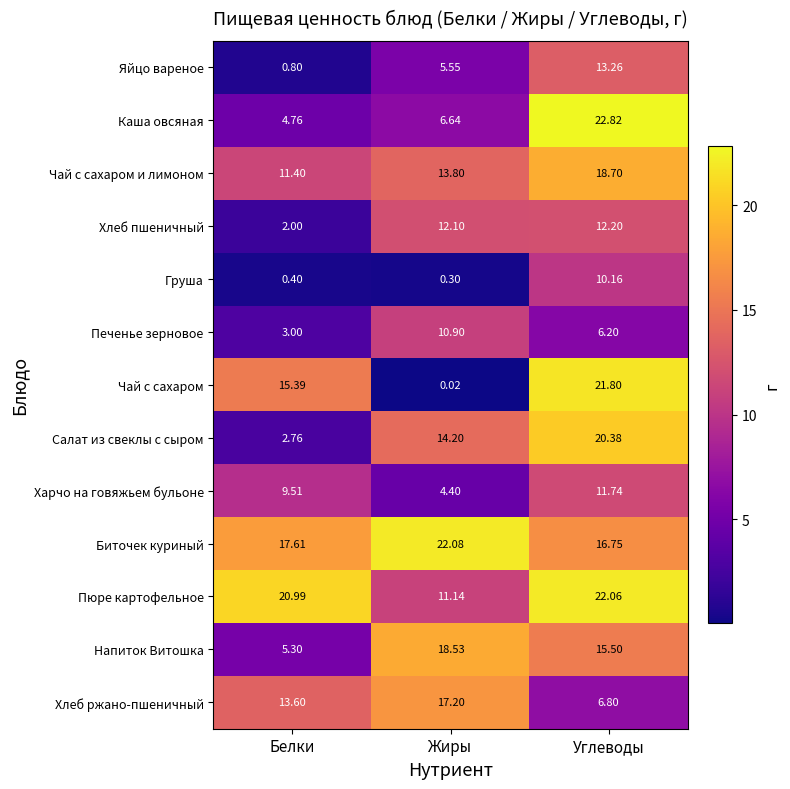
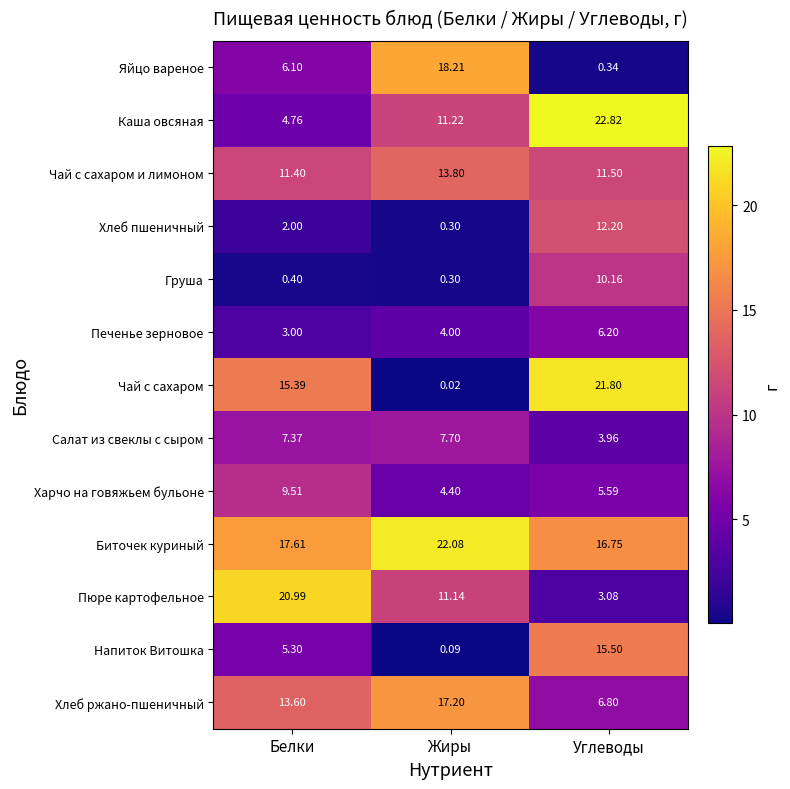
Яйцо вареное, Белки: 0.80 -> 6.10
Яйцо вареное, Жиры: 5.55 -> 18.21
Яйцо вареное, Углеводы: 13.26 -> 0.34
Каша овсяная, Жиры: 6.64 -> 11.22
Чай с сахаром и лимоном, Углеводы: 18.70 -> 11.50
Хлеб пшеничный, Жиры: 12.10 -> 0.30
Печенье зерновое, Жиры: 10.90 -> 4.00
Салат из свеклы с сыром, Белки: 2.76 -> 7.37
Салат из свеклы с сыром, Жиры: 14.20 -> 7.70
Салат из свеклы с сыром, Углеводы: 20.38 -> 3.96
Харчо на говяжьем бульоне, Углеводы: 11.74 -> 5.59
Пюре картофельное, Углеводы: 22.06 -> 3.08
Напиток Витошка, Жиры: 18.53 -> 0.09
